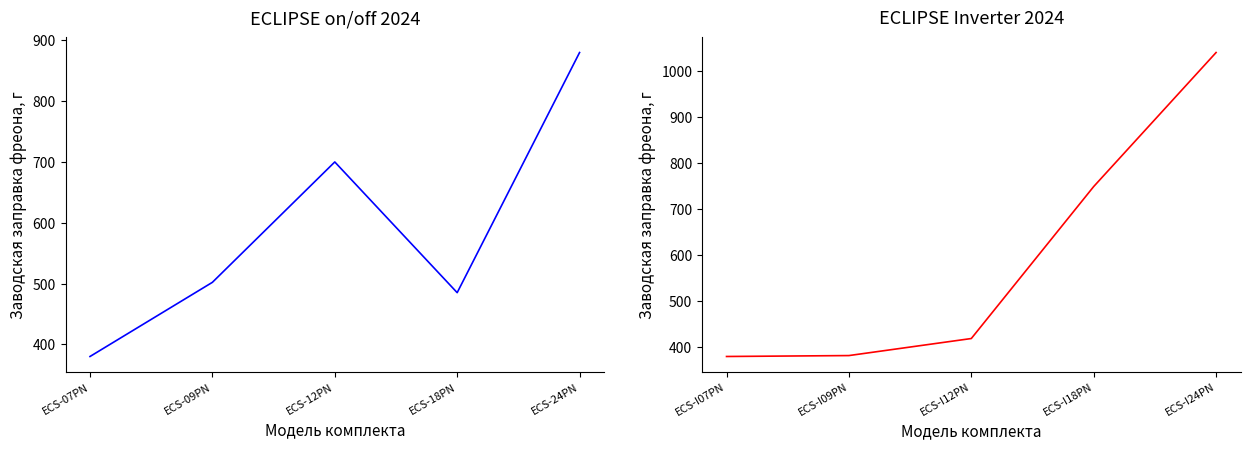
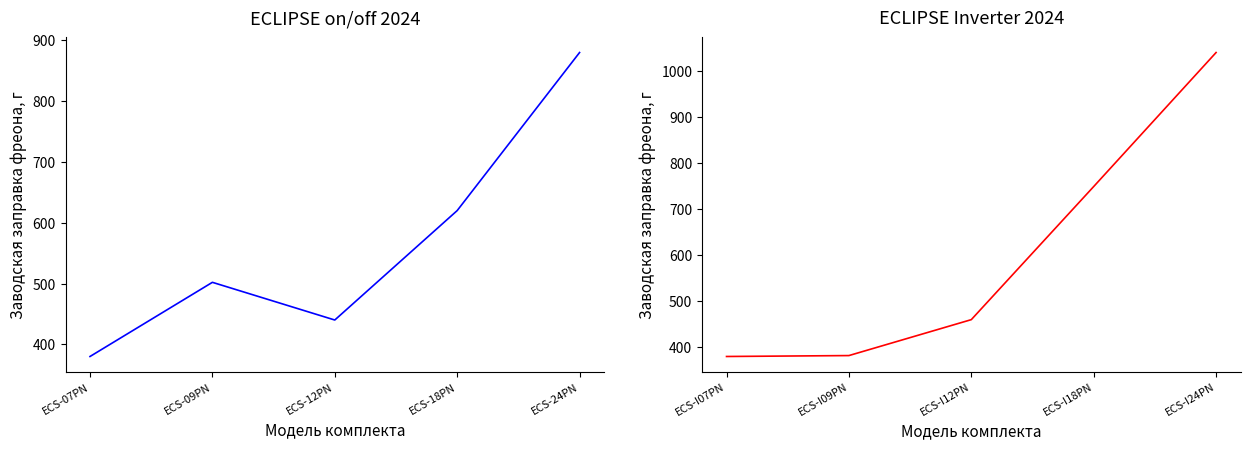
ECLIPSE on/off 2024, ECS-12PN: 700 -> 440
ECLIPSE on/off 2024, ECS-18PN: 490 -> 620
ECLIPSE Inverter 2024, ECS-I12PN: 420 -> 460
